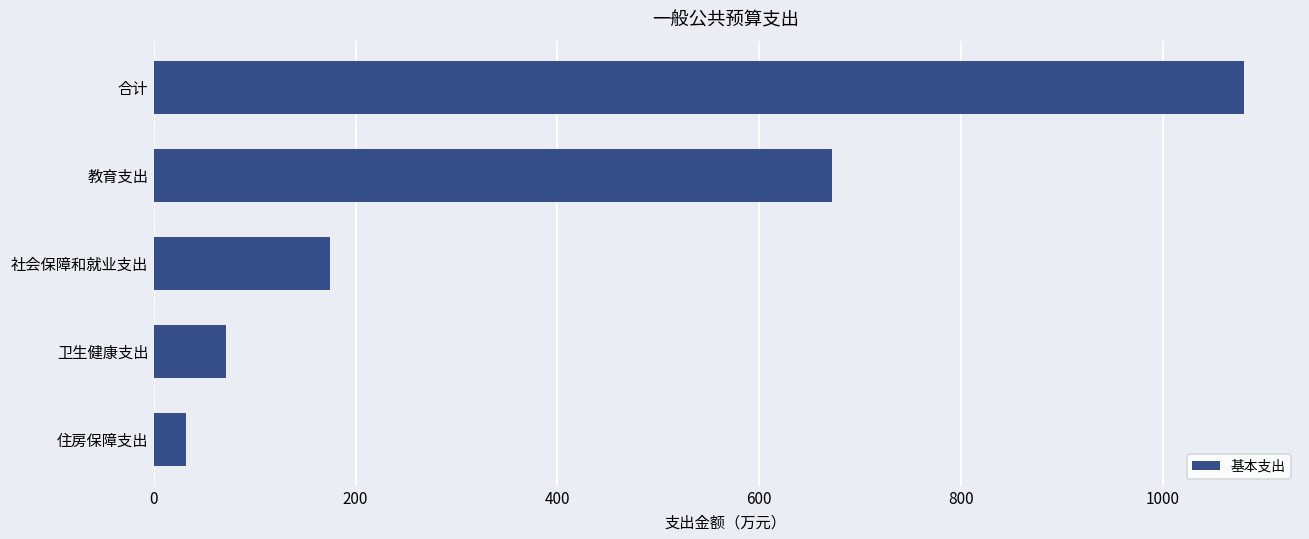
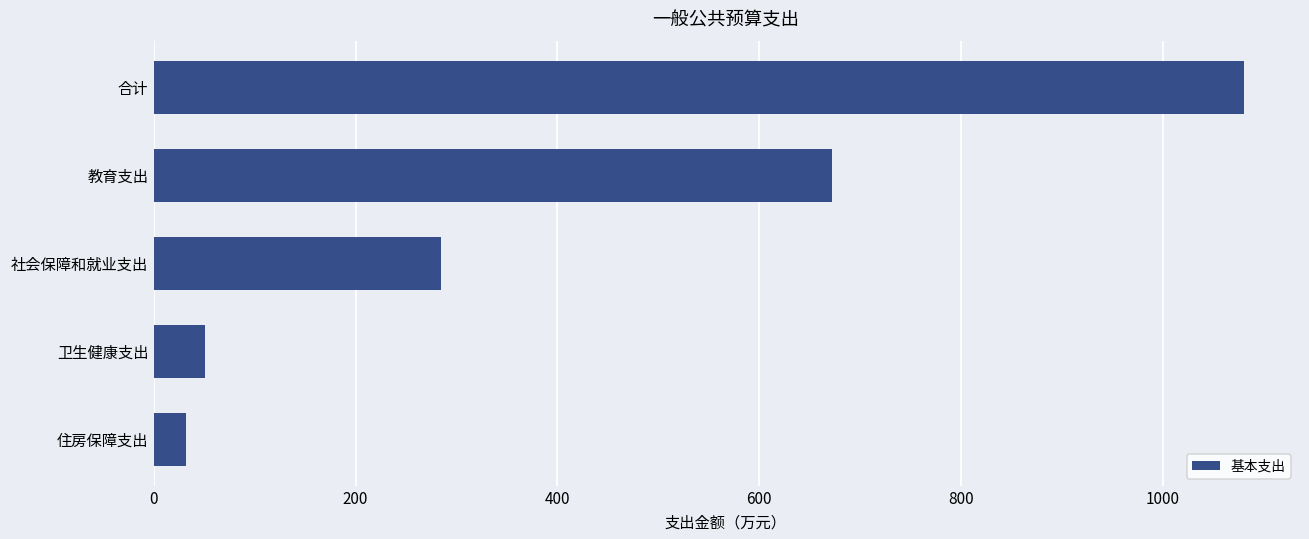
社会保障和就业支出: 170 -> 280
卫生健康支出: 70 -> 50
